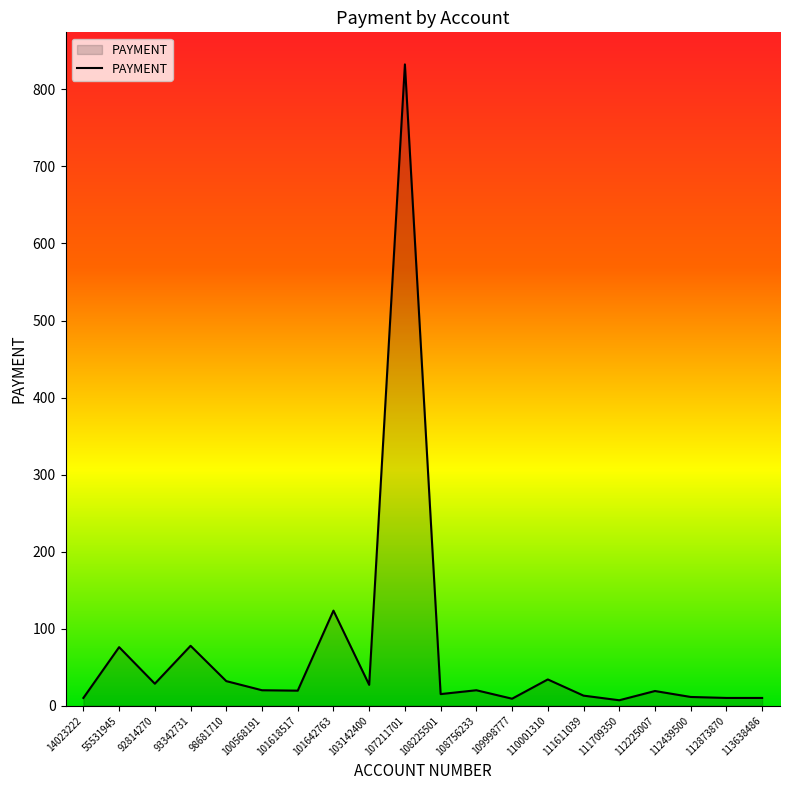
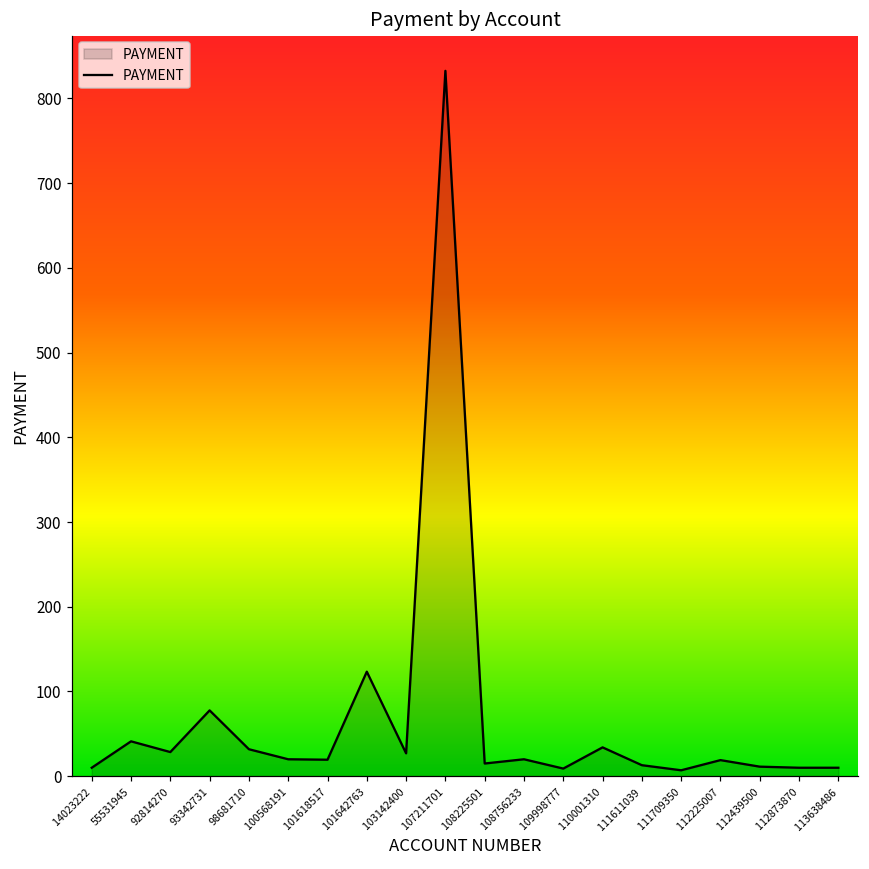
55531945: 80 -> 40
